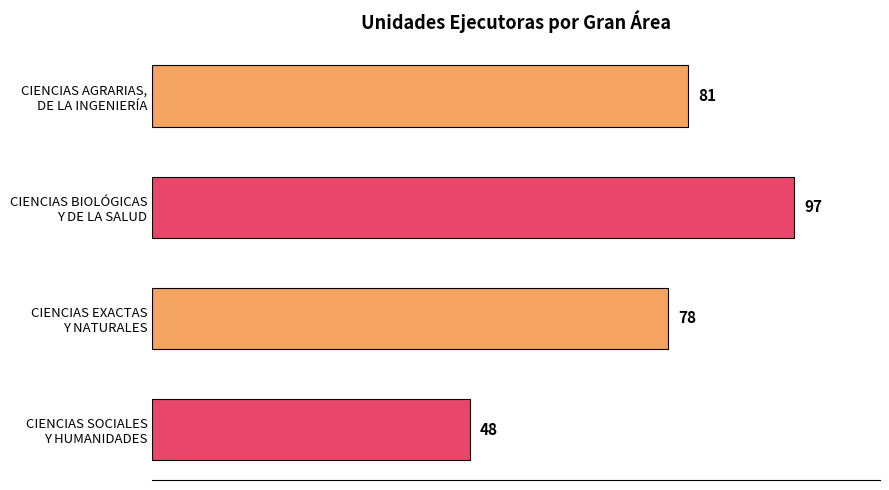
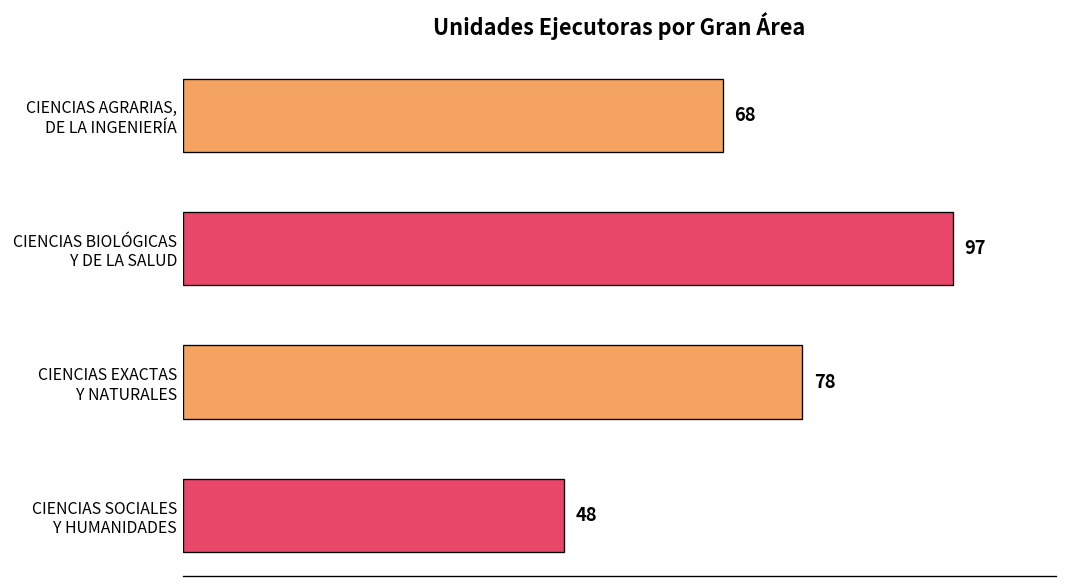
CIENCIAS AGRARIAS, DE LA INGENIERÍA: 81 -> 68
